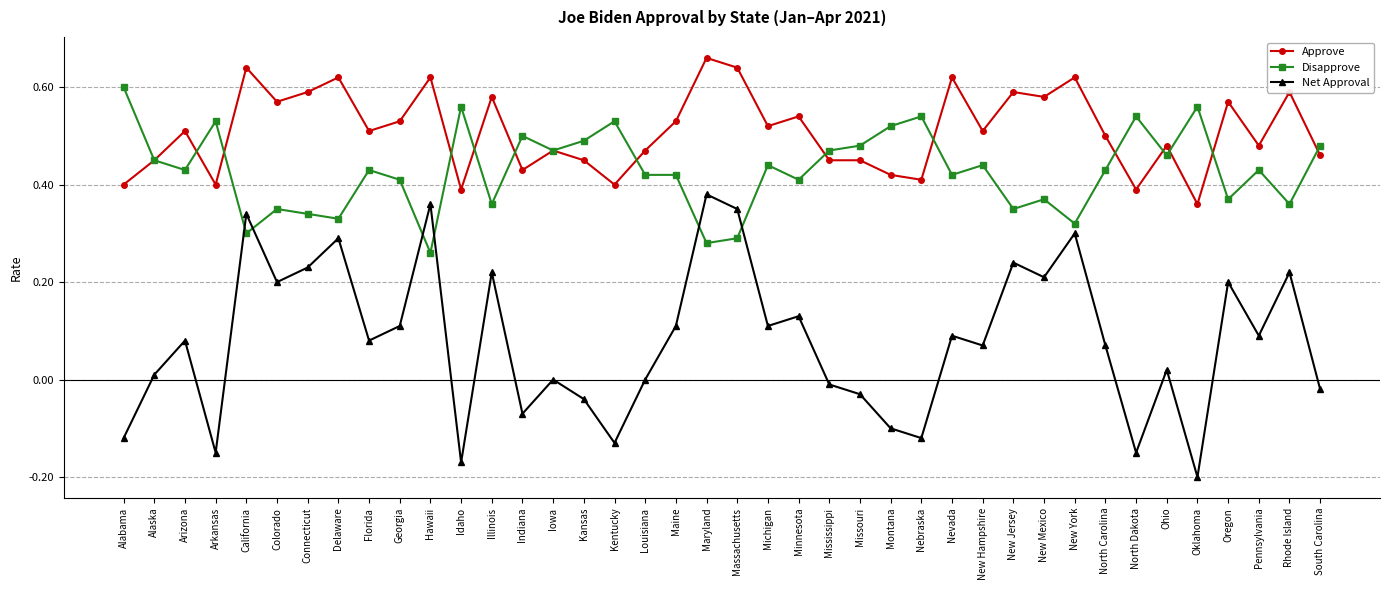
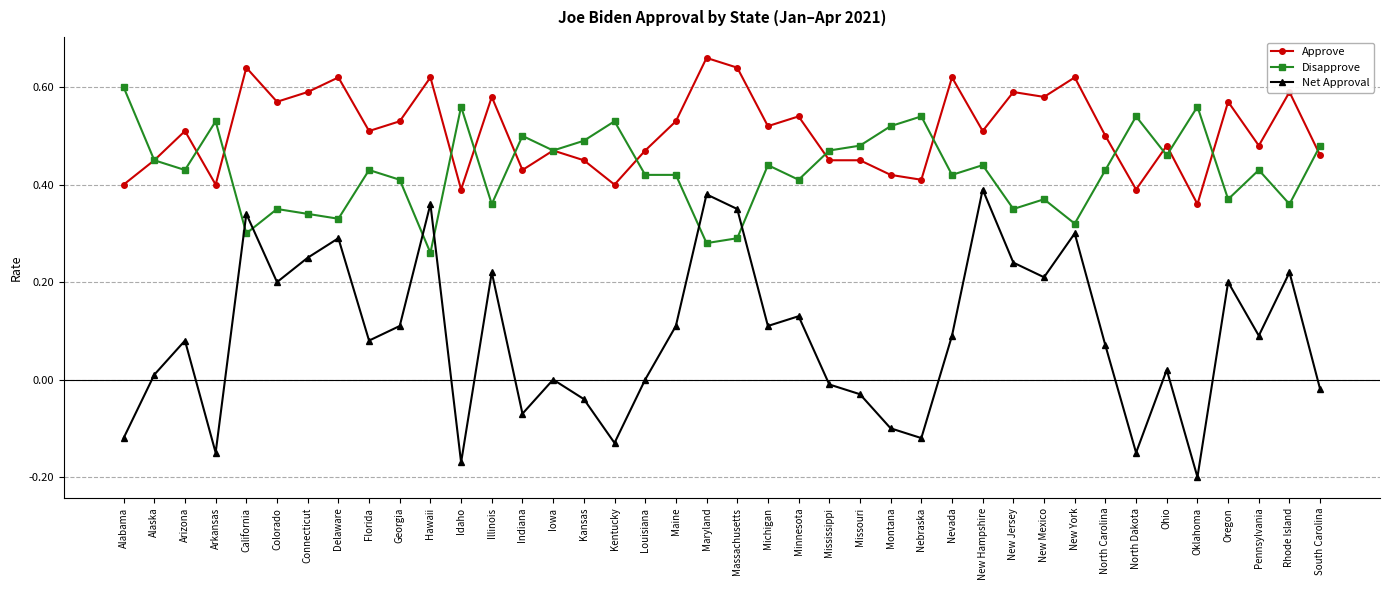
Net Approval, Connecticut: 0.23 -> 0.25
Net Approval, New Hampshire: 0.07 -> 0.39
